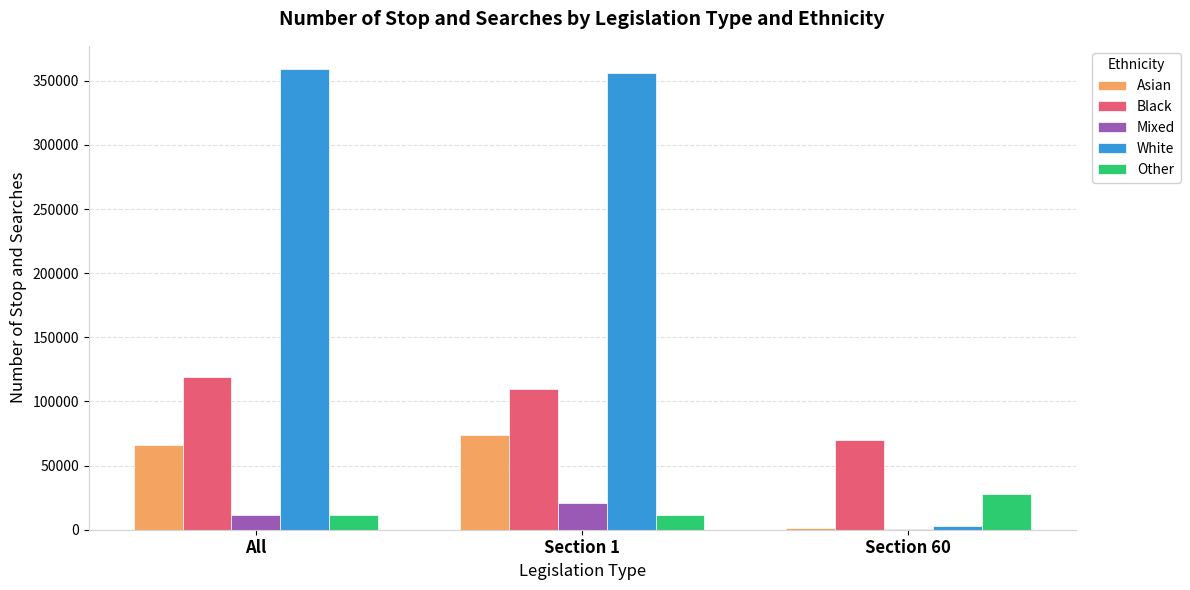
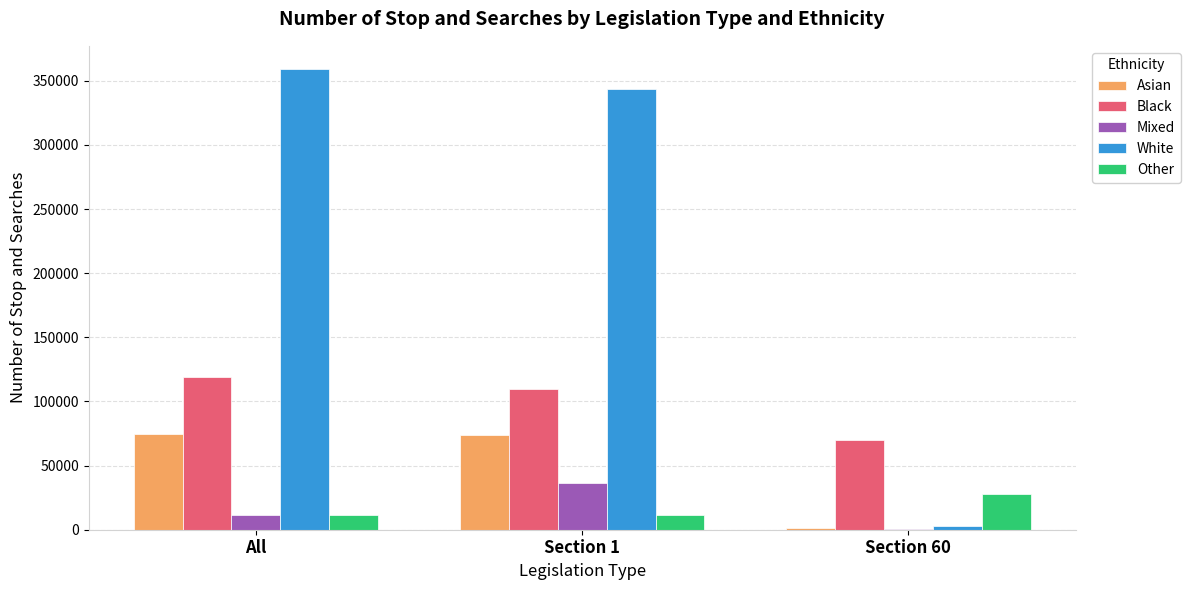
Asian, All: 66000 -> 75000
Mixed, Section 1: 21000 -> 37000
White, Section 1: 356000 -> 344000
